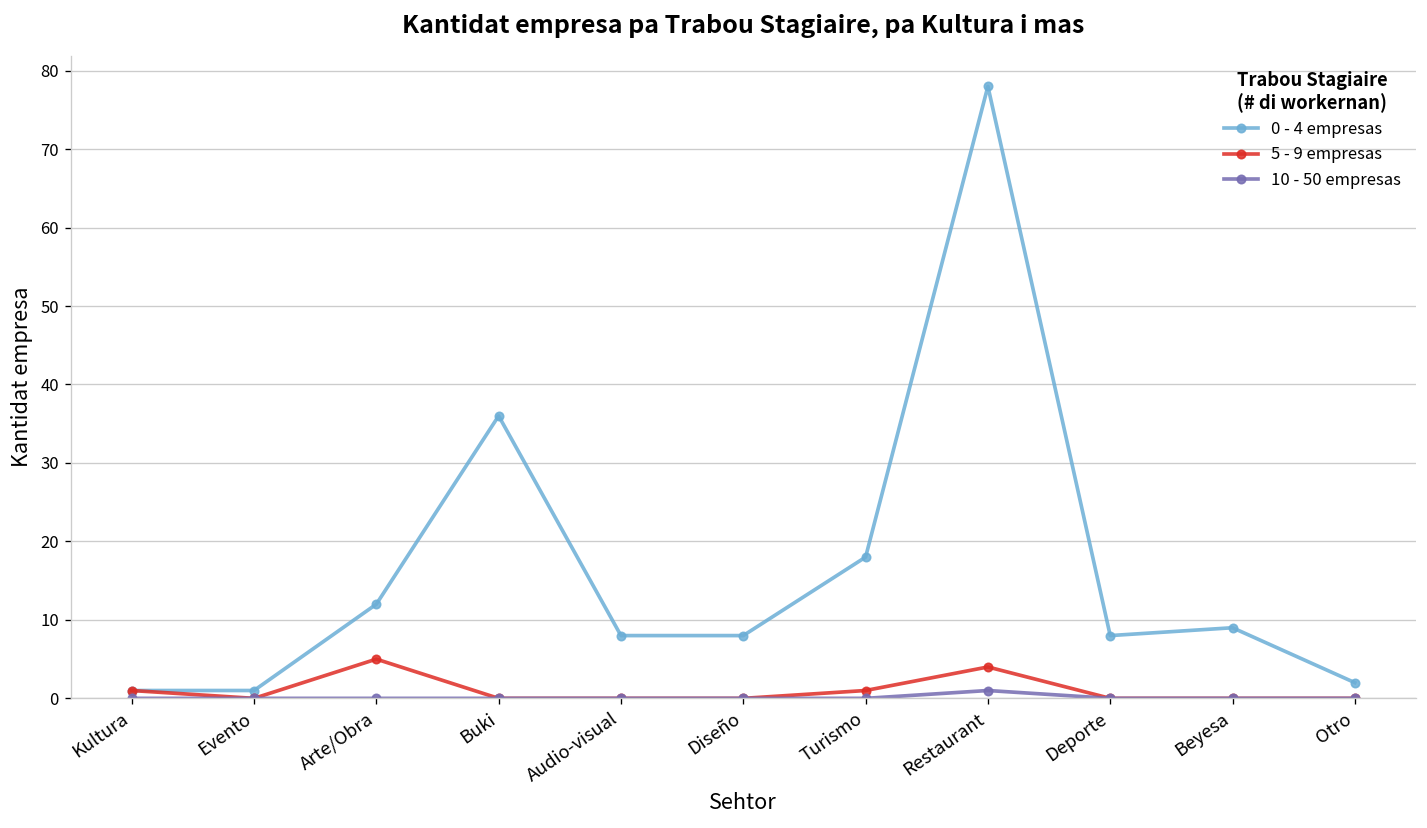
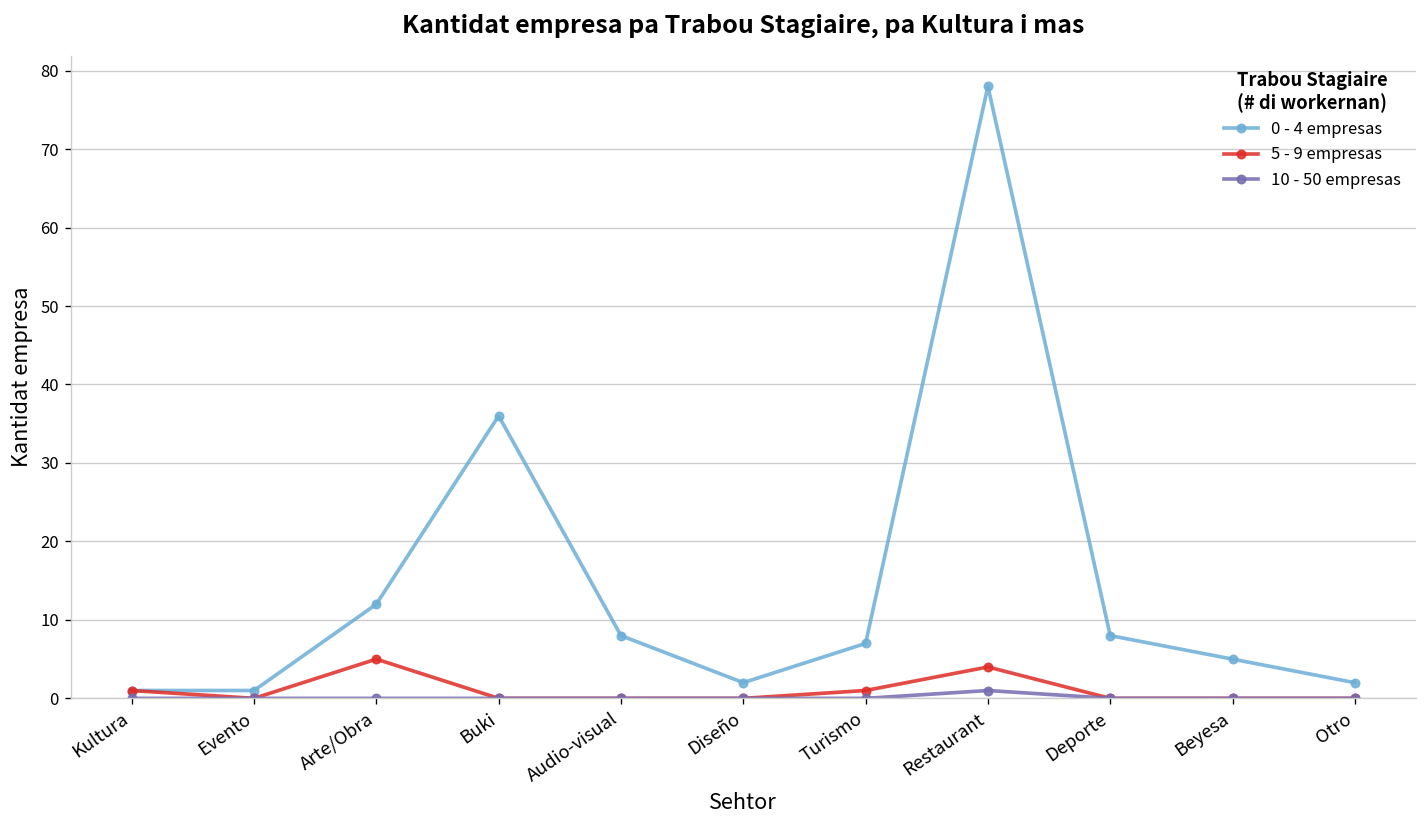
0 - 4 empresas, Diseño: 8 -> 2
0 - 4 empresas, Turismo: 18 -> 7
0 - 4 empresas, Beyesa: 9 -> 5
